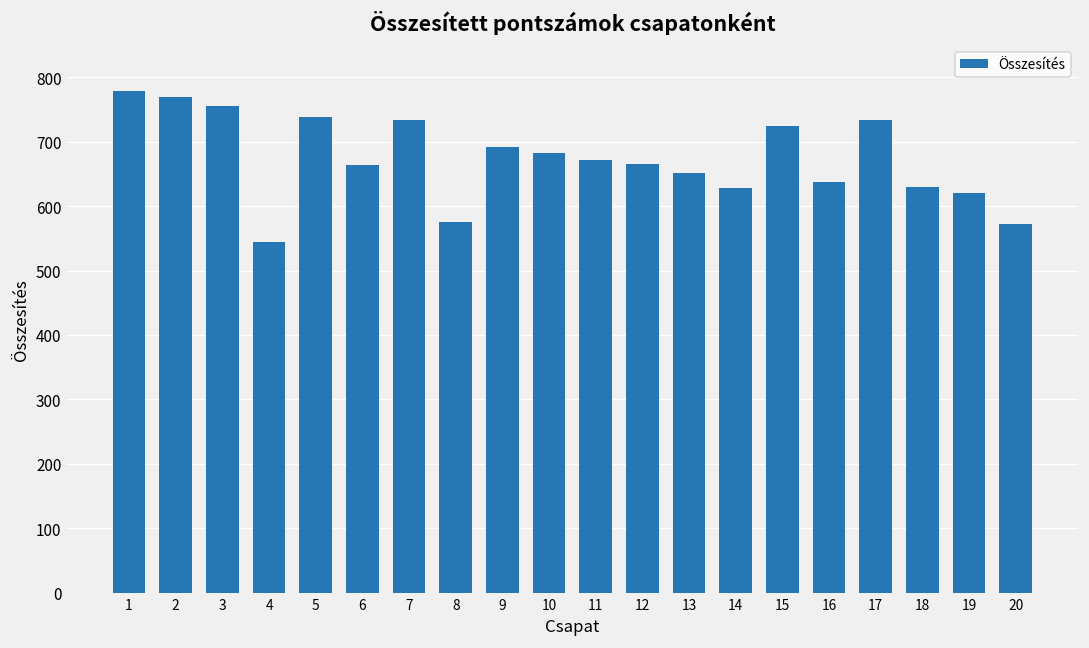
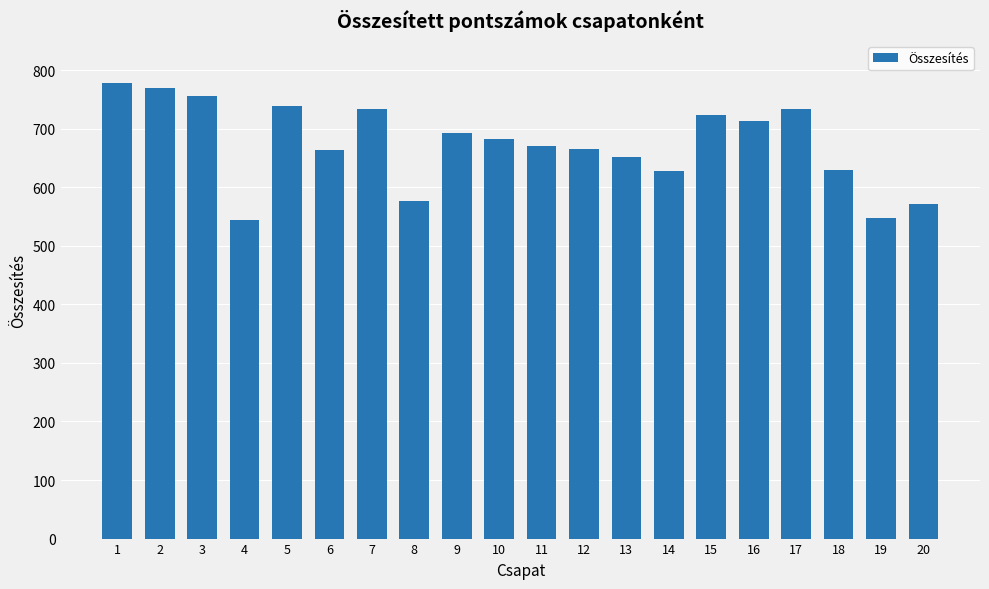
16: 640 -> 710
19: 620 -> 550
